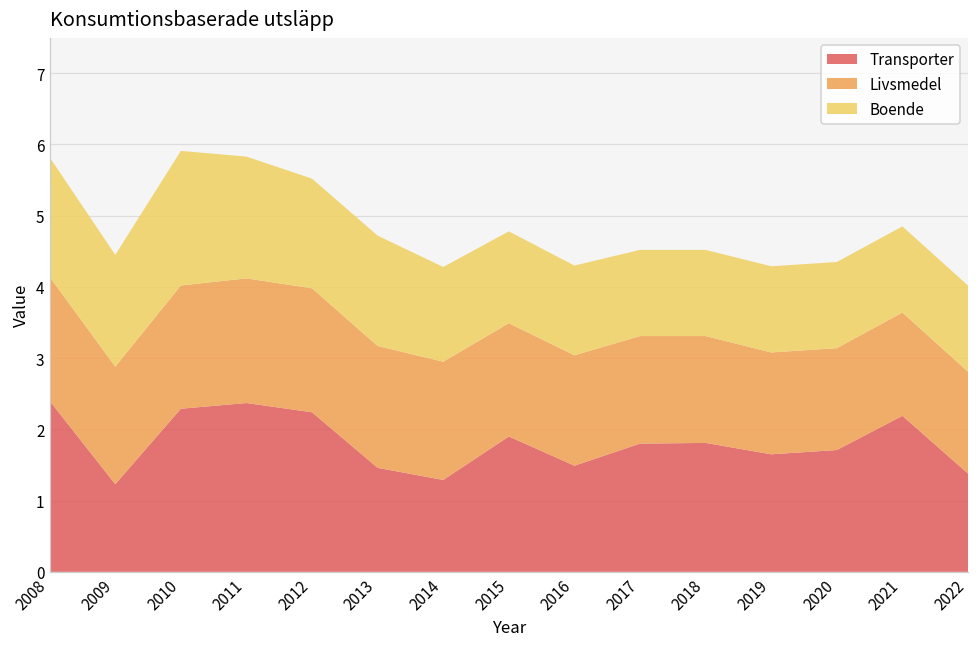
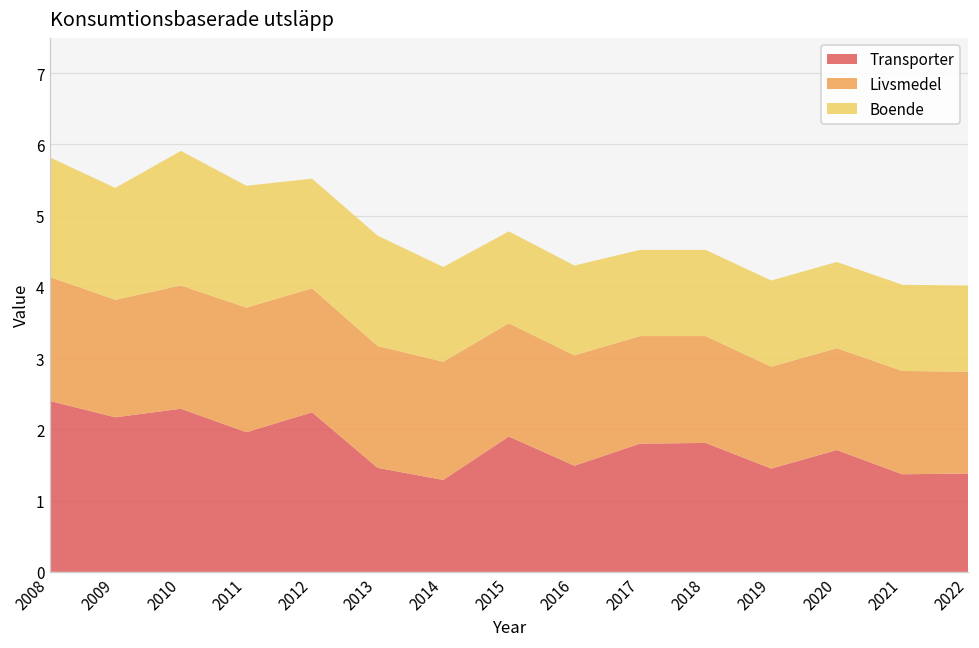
Transporter, 2009: 1.2 -> 2.2
Transporter, 2011: 2.4 -> 2.0
Transporter, 2019: 1.7 -> 1.5
Transporter, 2021: 2.2 -> 1.4
